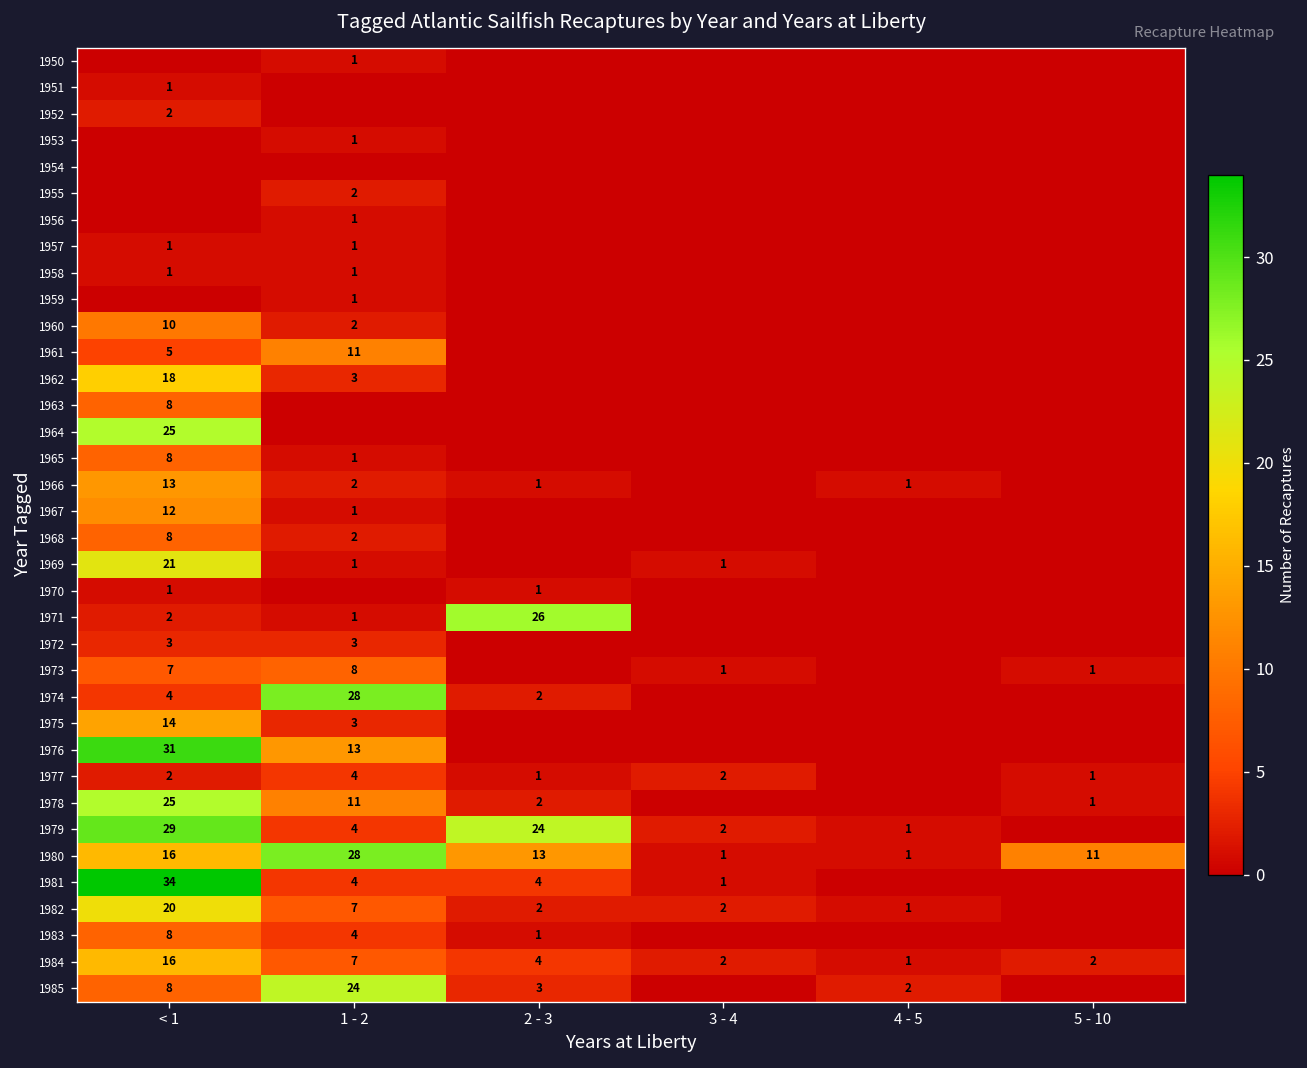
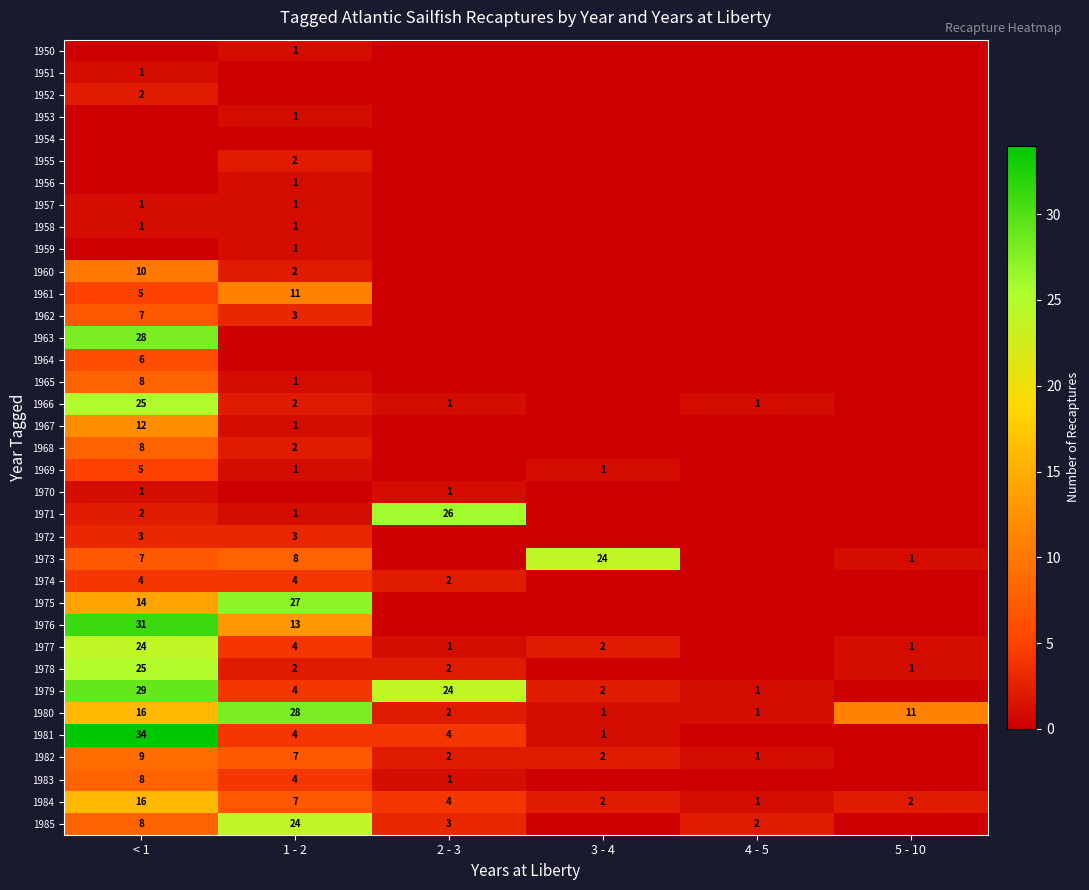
1962, < 1: 18 -> 7
1963, < 1: 8 -> 28
1964, < 1: 25 -> 6
1966, < 1: 13 -> 25
1969, < 1: 21 -> 5
1973, 3 - 4: 1 -> 24
1974, 1 - 2: 28 -> 4
1975, 1 - 2: 3 -> 27
1977, < 1: 2 -> 24
1978, 1 - 2: 11 -> 2
1980, 2 - 3: 13 -> 2
1982, < 1: 20 -> 9
